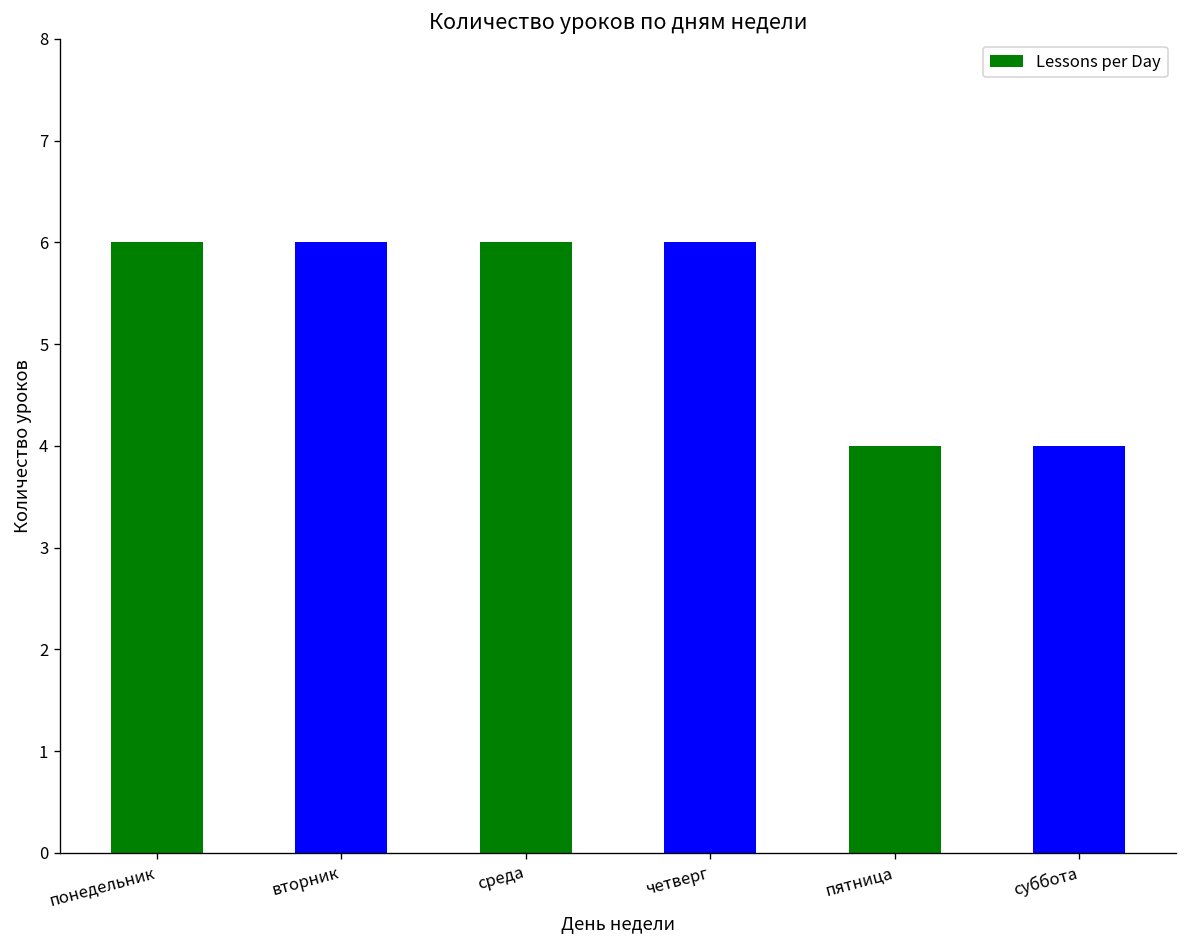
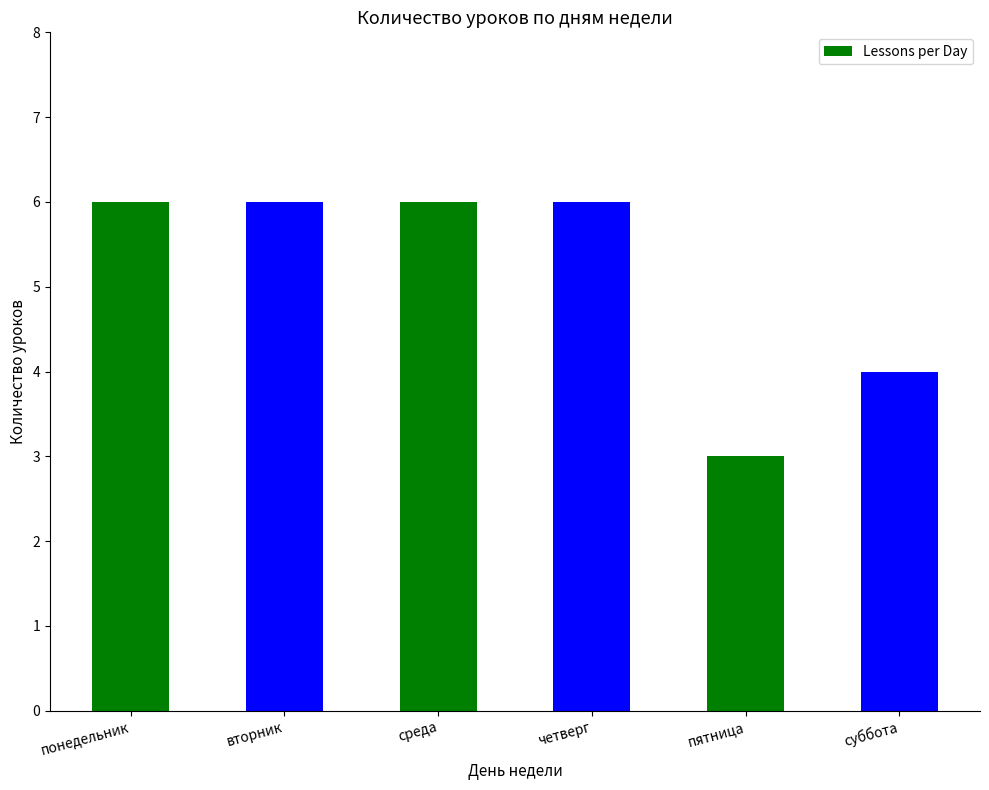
пятница: 4 -> 3
